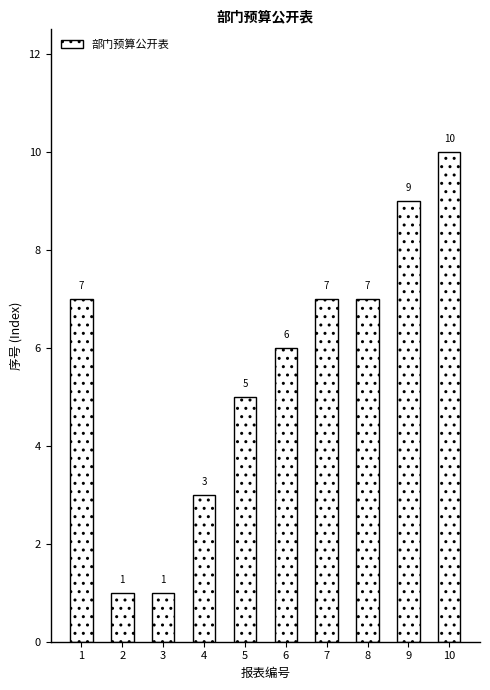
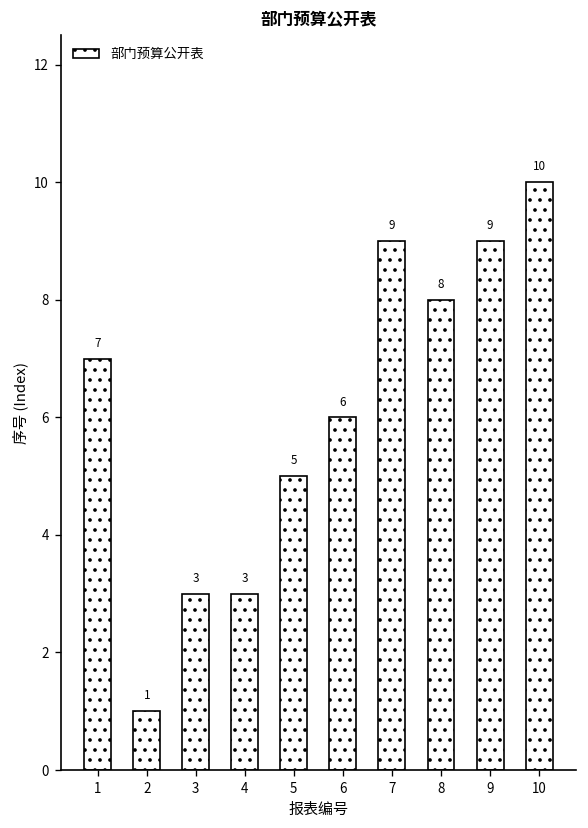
3: 1 -> 3
7: 7 -> 9
8: 7 -> 8
